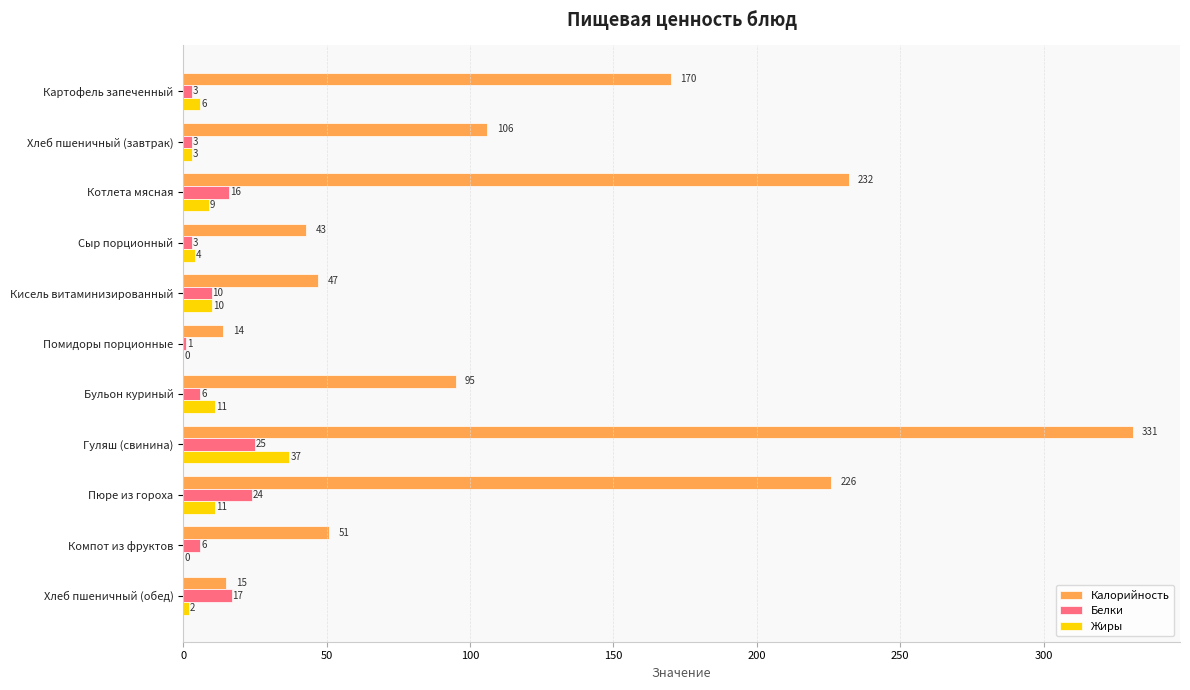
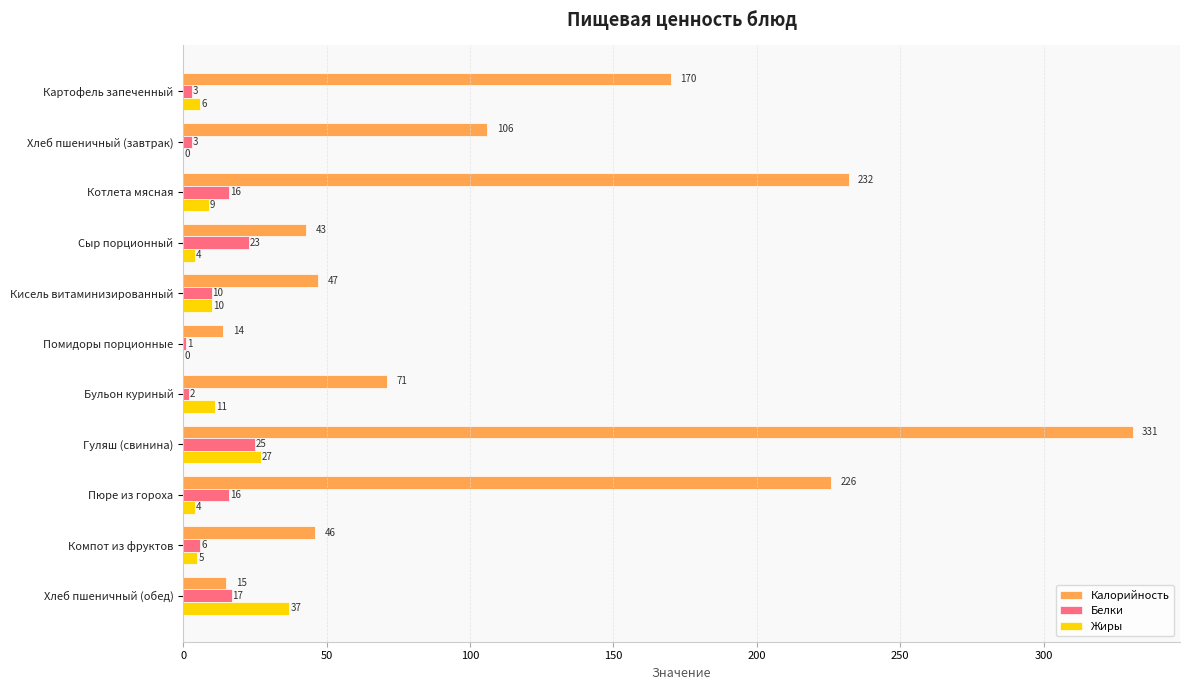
Жиры, Хлеб пшеничный (завтрак): 3 -> 0
Белки, Сыр порционный: 3 -> 23
Калорийность, Бульон куриный: 95 -> 71
Белки, Бульон куриный: 6 -> 2
Жиры, Гуляш (свинина): 37 -> 27
Белки, Пюре из гороха: 24 -> 16
Жиры, Пюре из гороха: 11 -> 4
Калорийность, Компот из фруктов: 51 -> 46
Жиры, Компот из фруктов: 0 -> 5
Жиры, Хлеб пшеничный (обед): 2 -> 37
